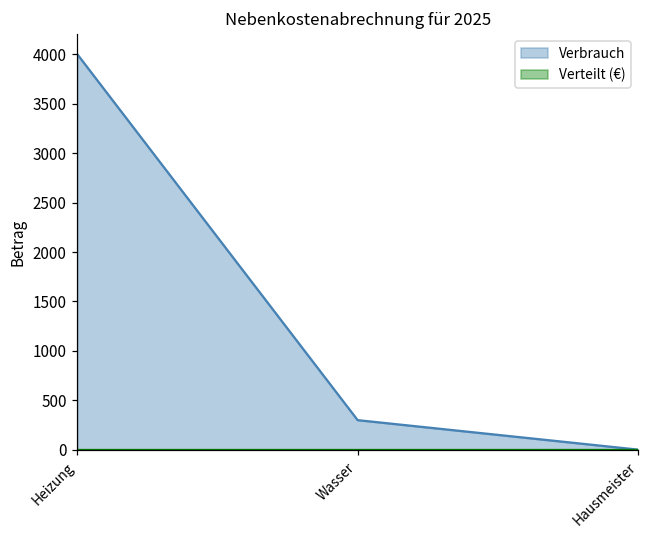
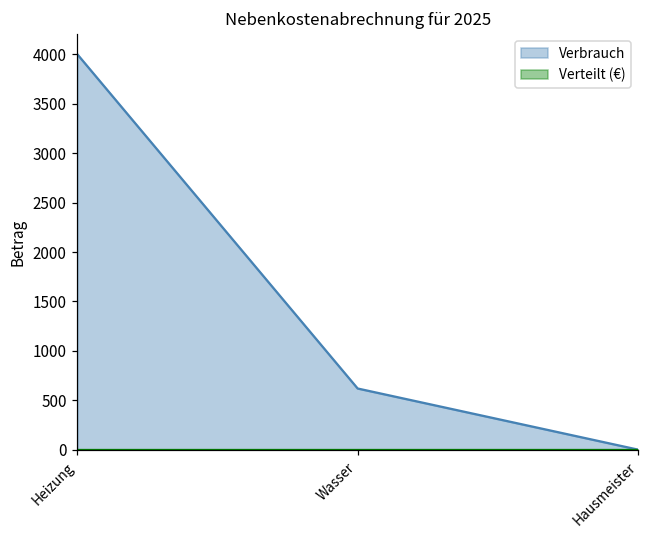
Verbrauch, Wasser: 300 -> 600
